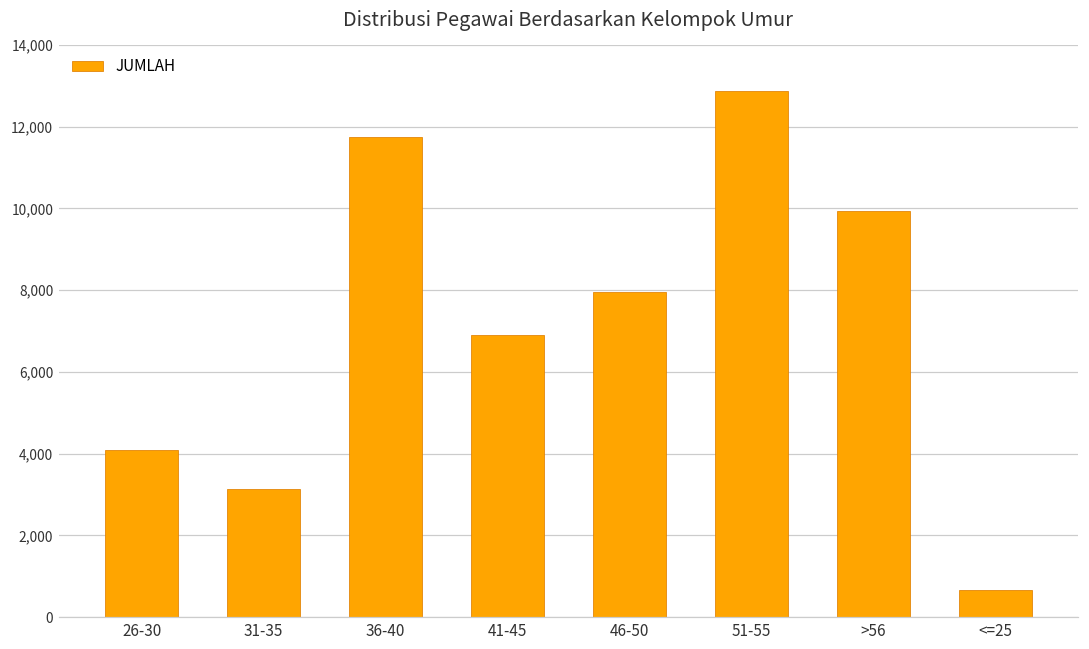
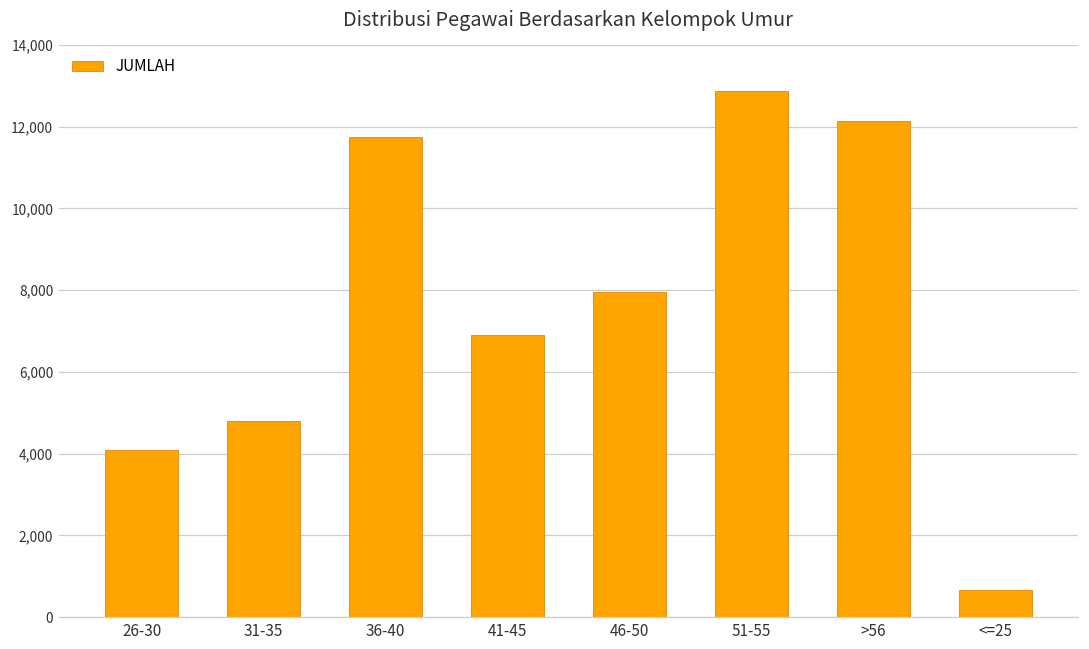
31-35: 3,100 -> 4,800
>56: 9,900 -> 12,100
